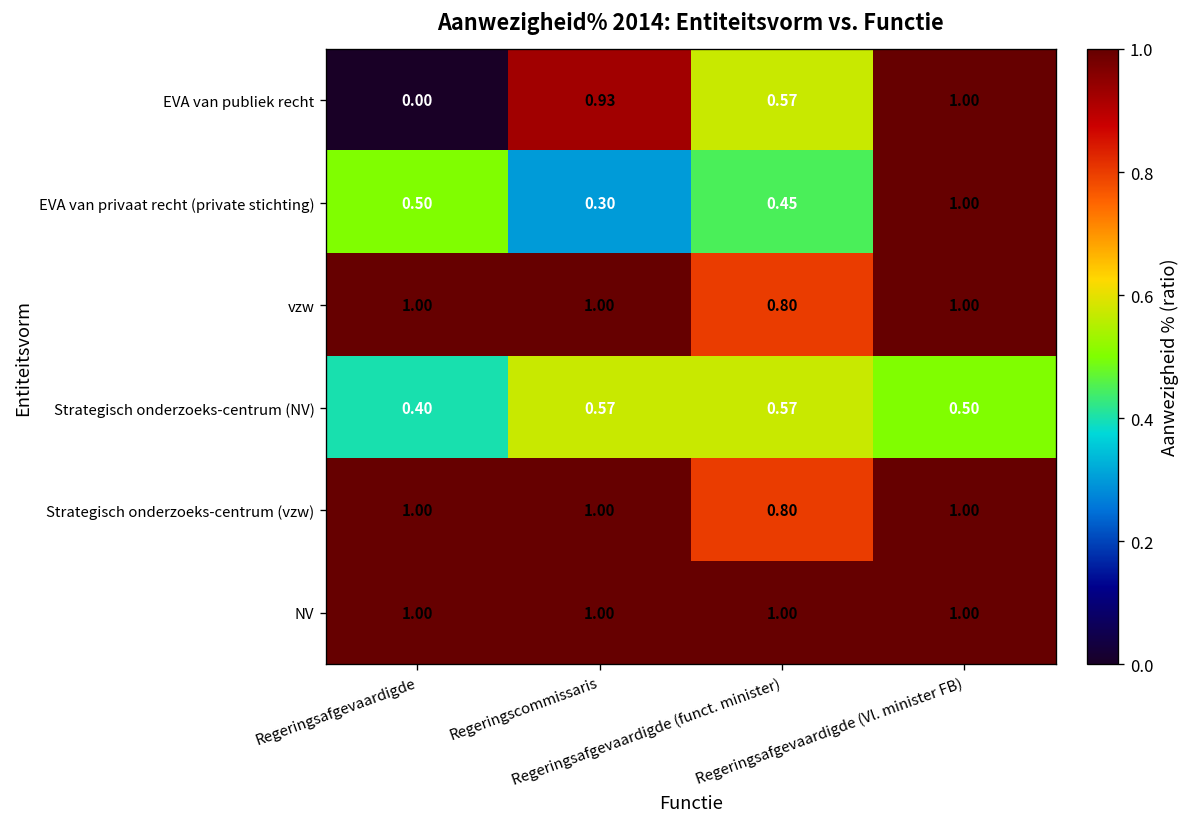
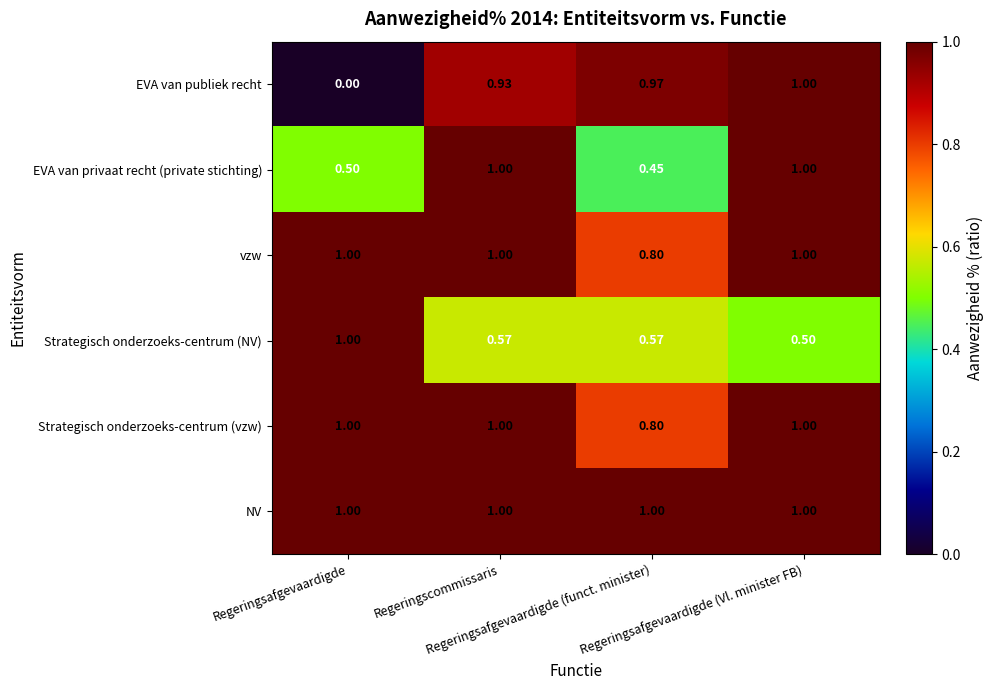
EVA van publiek recht, Regeringsafgevaardigde (funct. minister): 0.57 -> 0.97
EVA van privaat recht (private stichting), Regeringscommissaris: 0.30 -> 1.00
Strategisch onderzoeks-centrum (NV), Regeringsafgevaardigde: 0.40 -> 1.00
